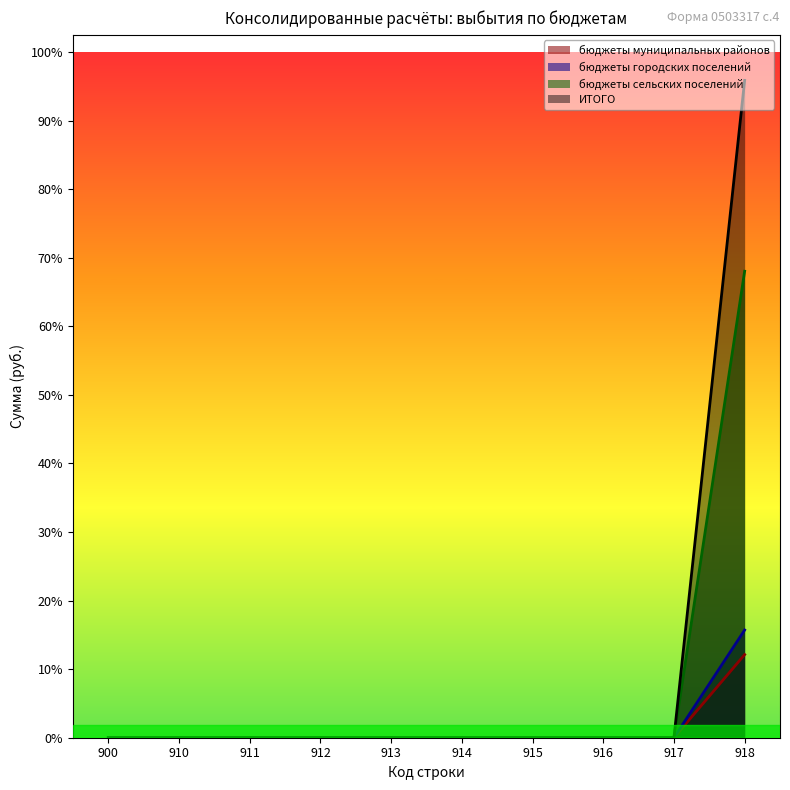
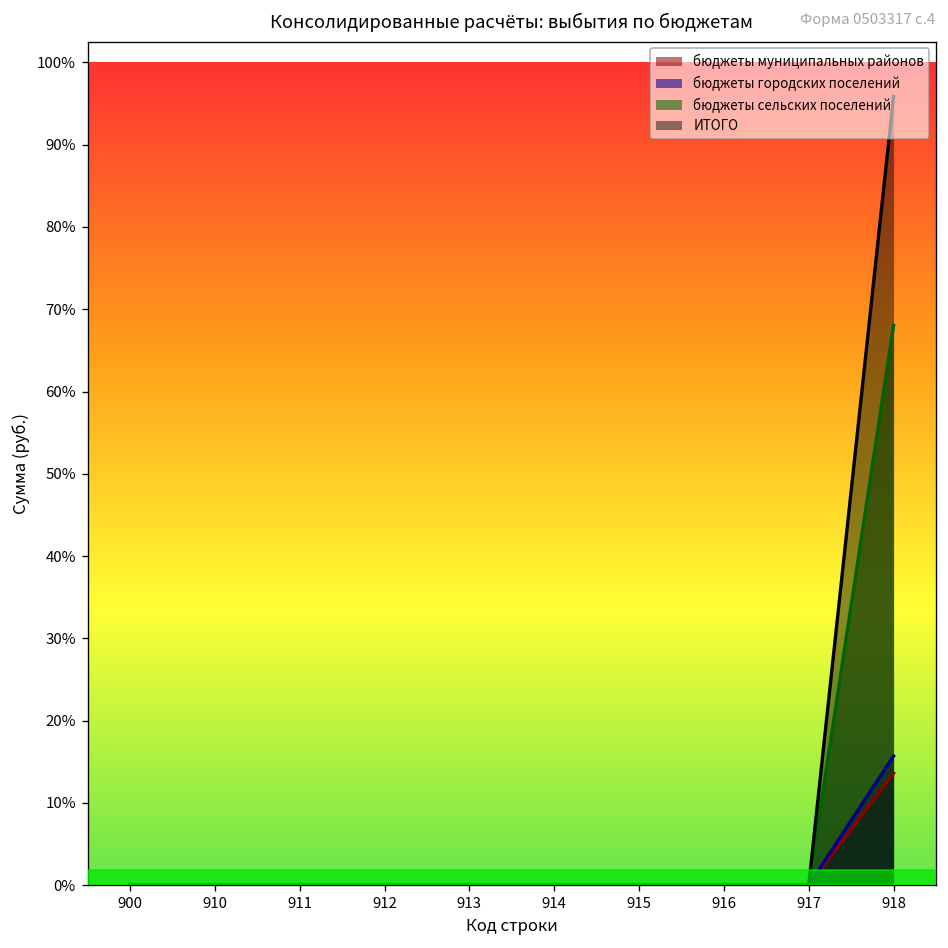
бюджеты муниципальных районов, 918: 12% -> 14%
